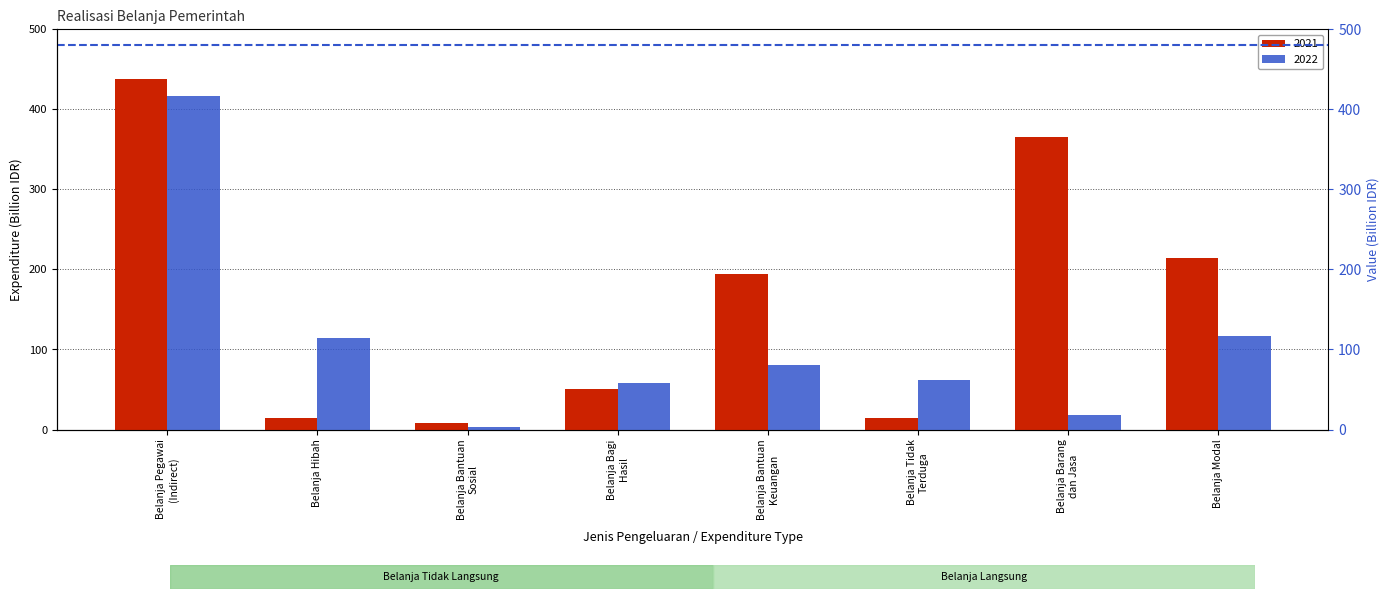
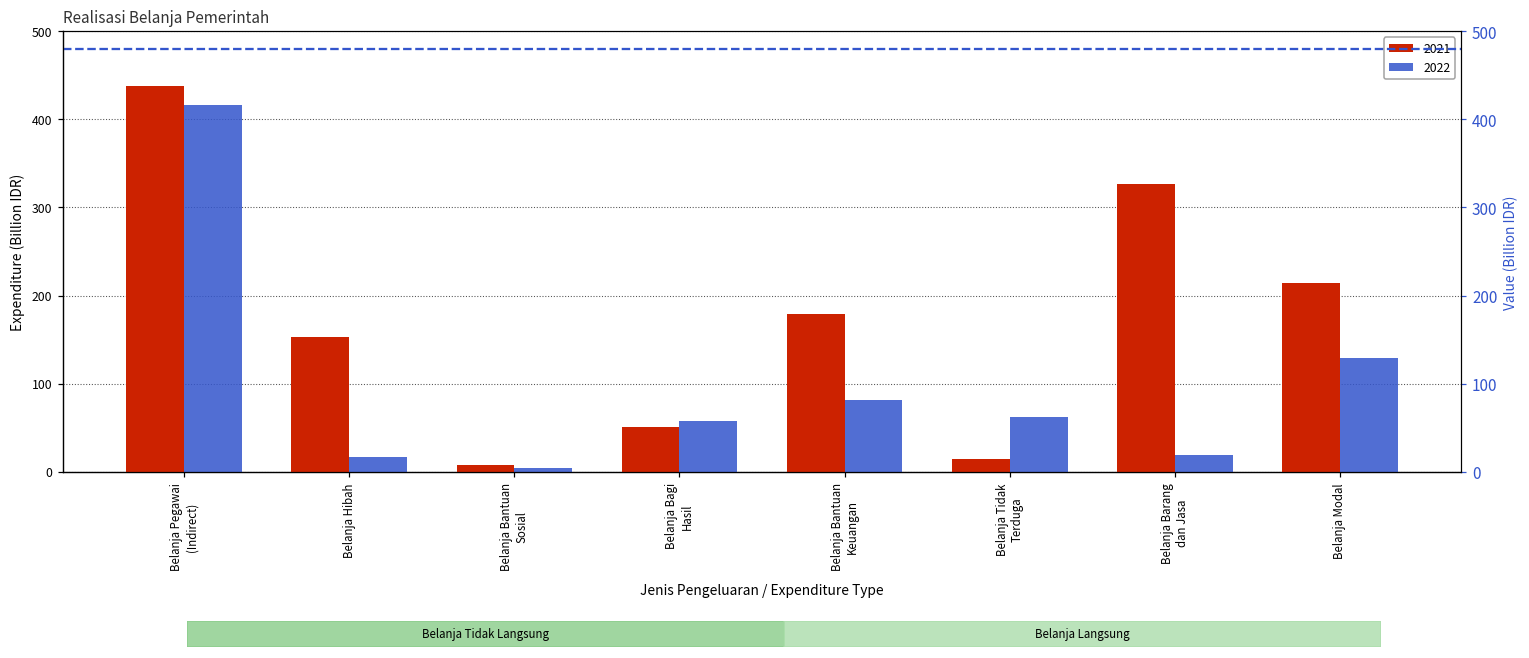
2021, Belanja Hibah: 10 -> 150
2022, Belanja Hibah: 110 -> 20
2021, Belanja Bantuan Keuangan: 190 -> 180
2021, Belanja Barang dan Jasa: 370 -> 330
2022, Belanja Modal: 120 -> 130
